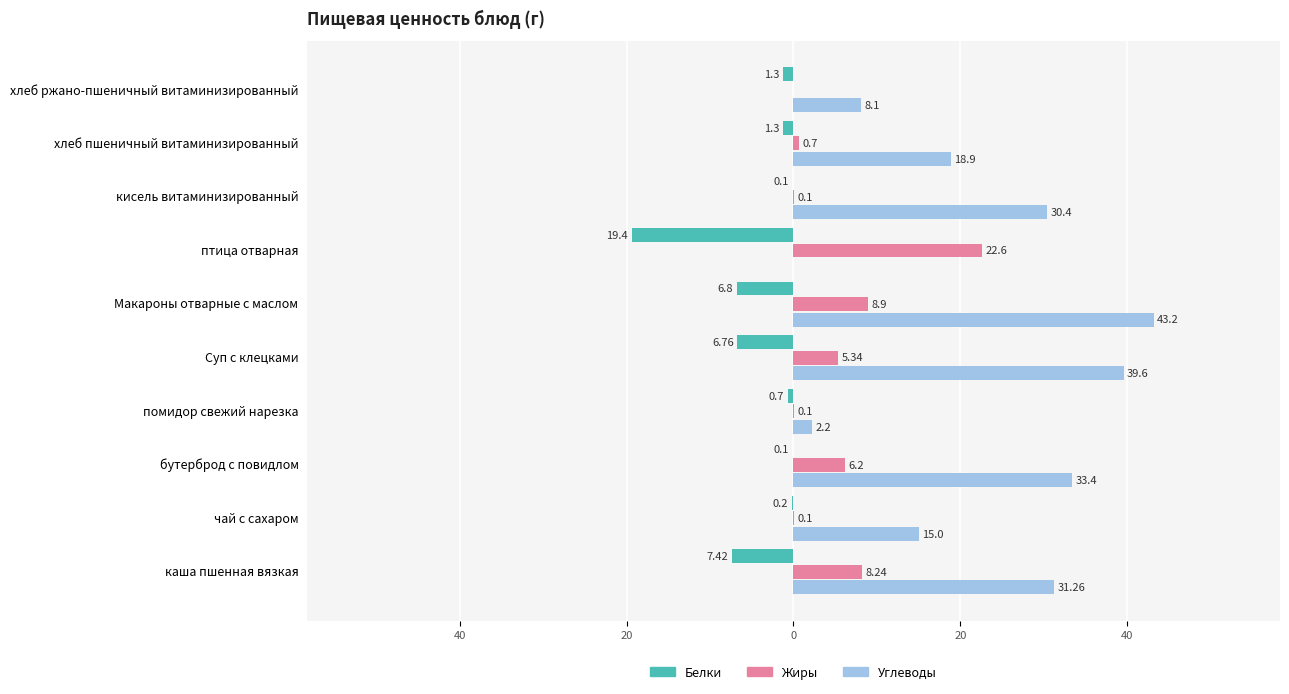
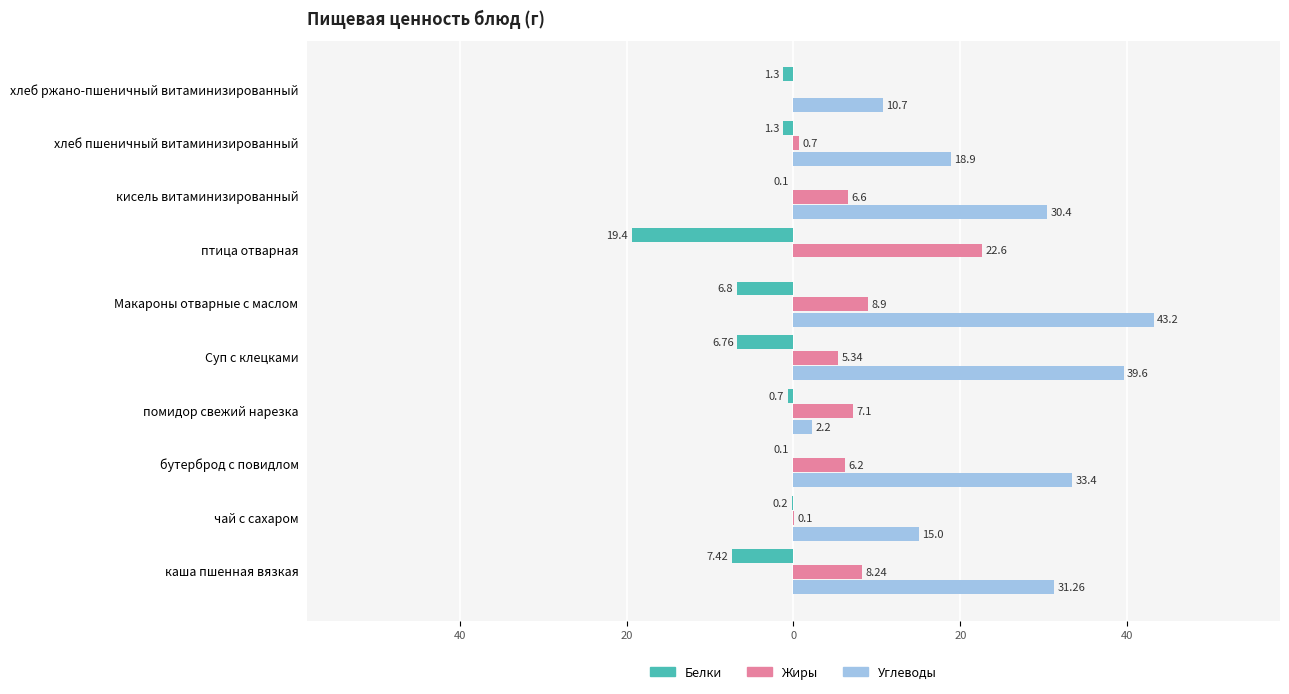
Углеводы, хлеб ржано-пшеничный витаминизированный: 8.1 -> 10.7
Жиры, кисель витаминизированный: 0.1 -> 6.6
Жиры, помидор свежий нарезка: 0.1 -> 7.1
